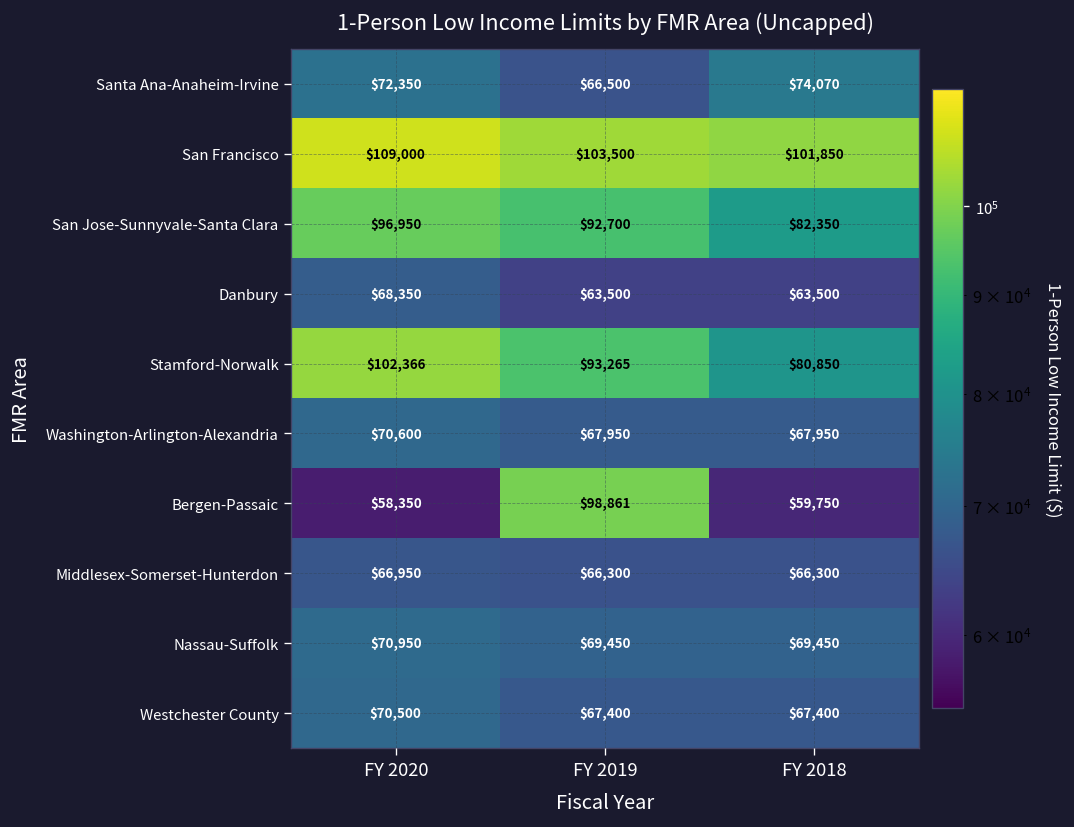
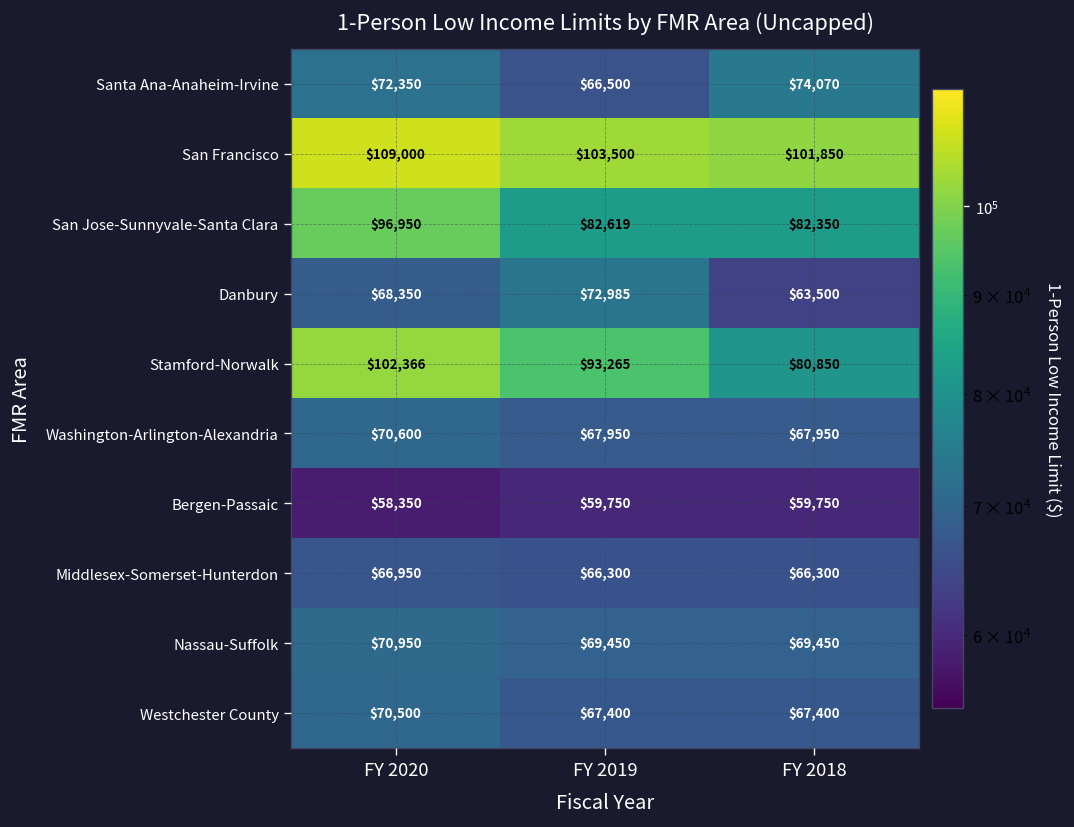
San Jose-Sunnyvale-Santa Clara, FY 2019: $92,700 -> $82,619
Danbury, FY 2019: $63,500 -> $72,985
Bergen-Passaic, FY 2019: $98,861 -> $59,750
